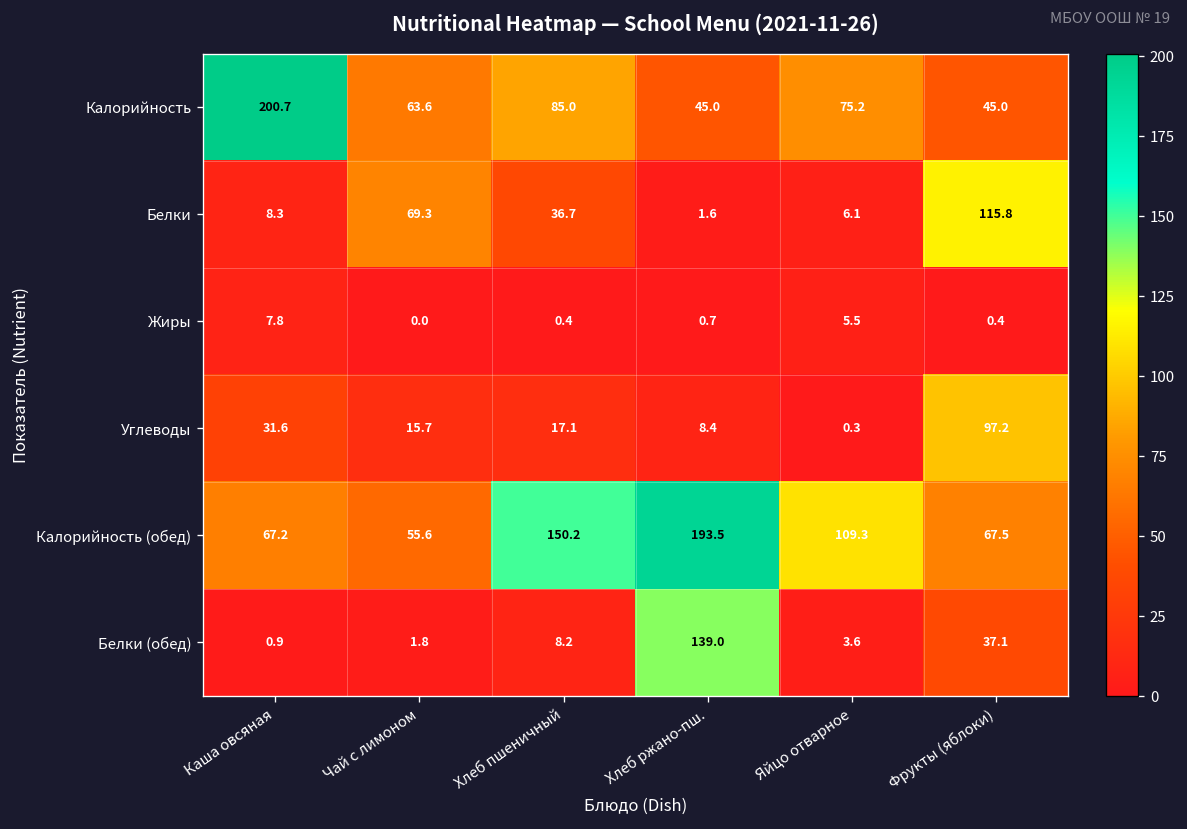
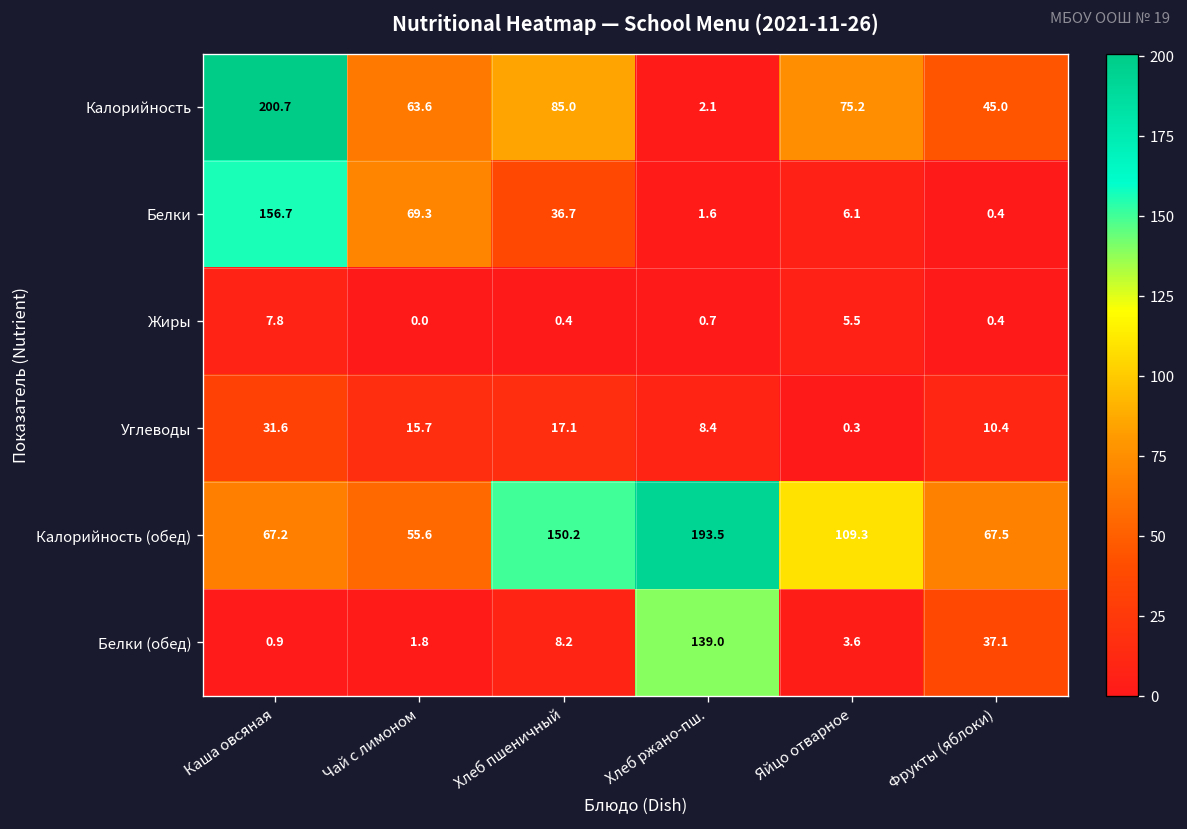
Калорийность, Хлеб ржано-пш.: 45.0 -> 2.1
Белки, Каша овсяная: 8.3 -> 156.7
Белки, Фрукты (яблоки): 115.8 -> 0.4
Углеводы, Фрукты (яблоки): 97.2 -> 10.4
